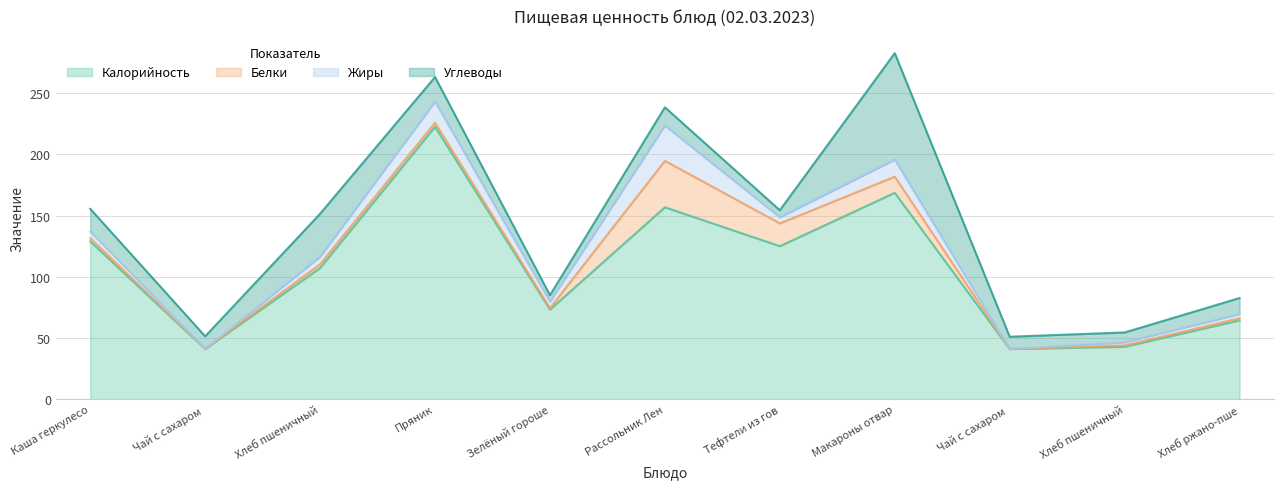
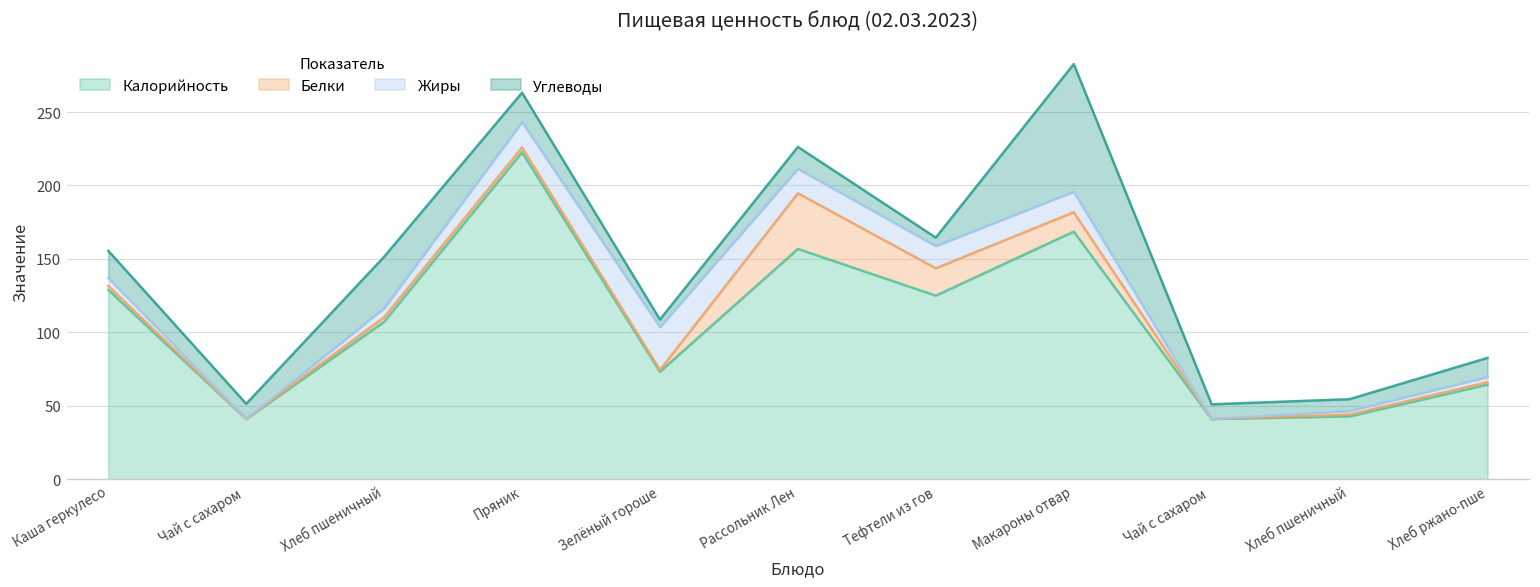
Жиры, Зелёный гороше: 5 -> 29
Жиры, Рассольник Лен: 29 -> 17
Жиры, Тефтели из гов: 5 -> 15
